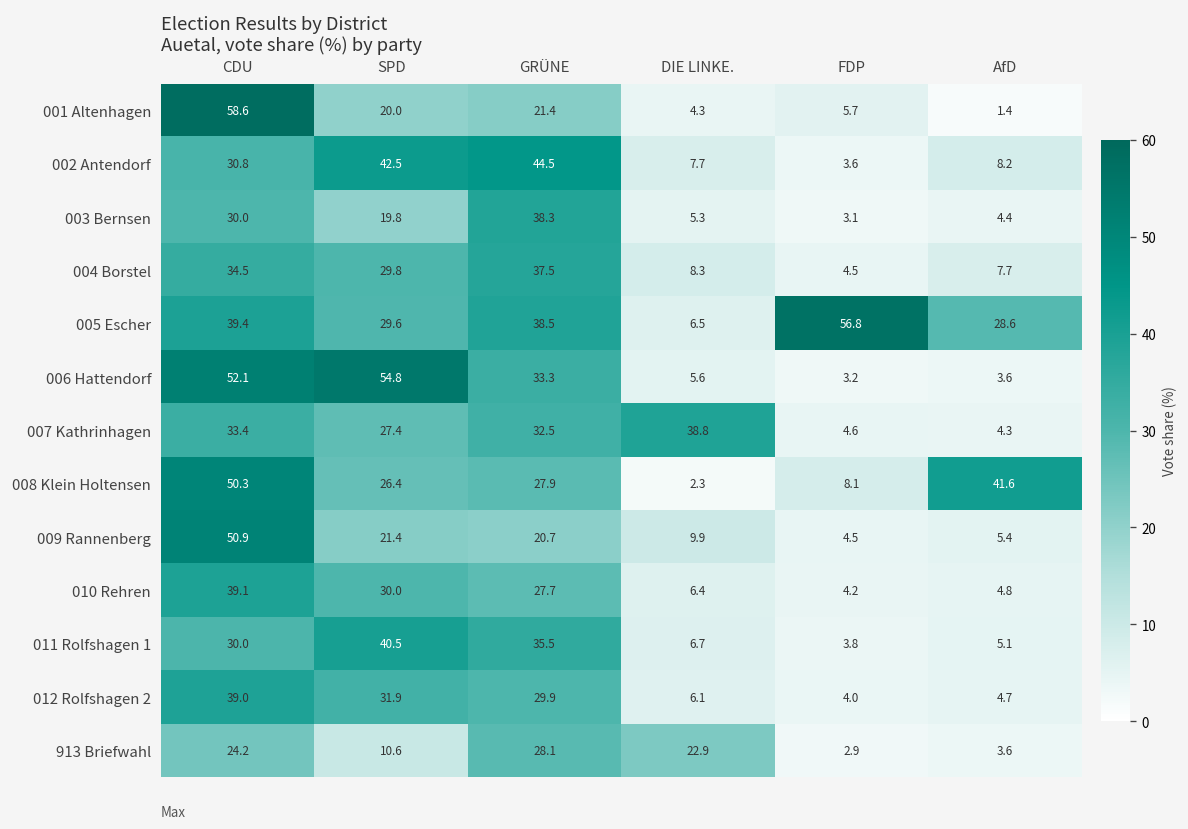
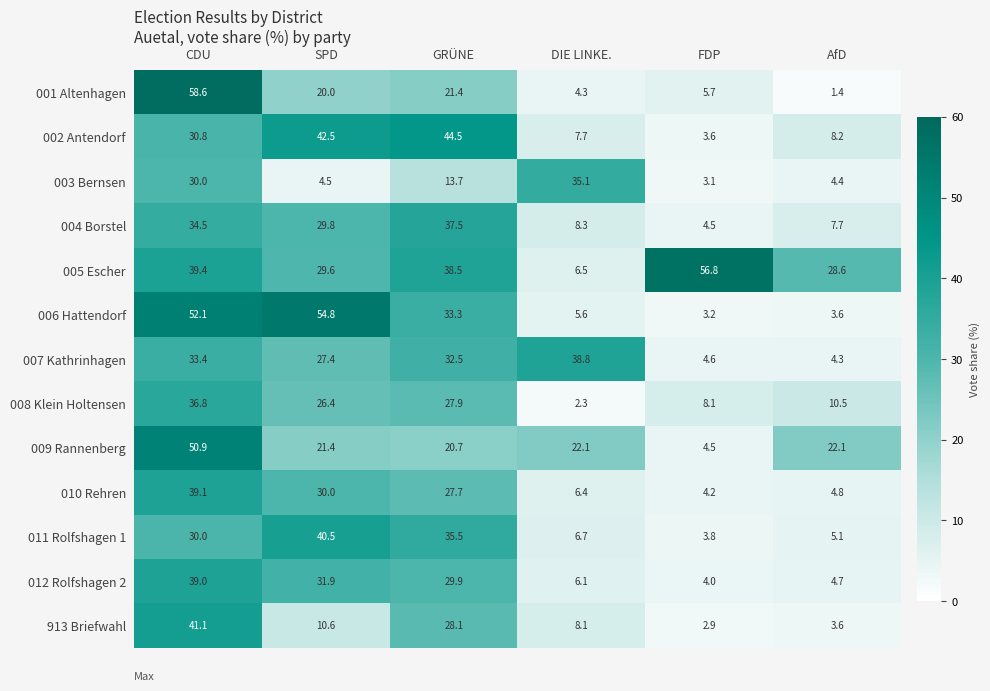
003 Bernsen, SPD: 19.8 -> 4.5
003 Bernsen, GRÜNE: 38.3 -> 13.7
003 Bernsen, DIE LINKE.: 5.3 -> 35.1
008 Klein Holtensen, CDU: 50.3 -> 36.8
008 Klein Holtensen, AfD: 41.6 -> 10.5
009 Rannenberg, DIE LINKE.: 9.9 -> 22.1
009 Rannenberg, AfD: 5.4 -> 22.1
913 Briefwahl, CDU: 24.2 -> 41.1
913 Briefwahl, DIE LINKE.: 22.9 -> 8.1
